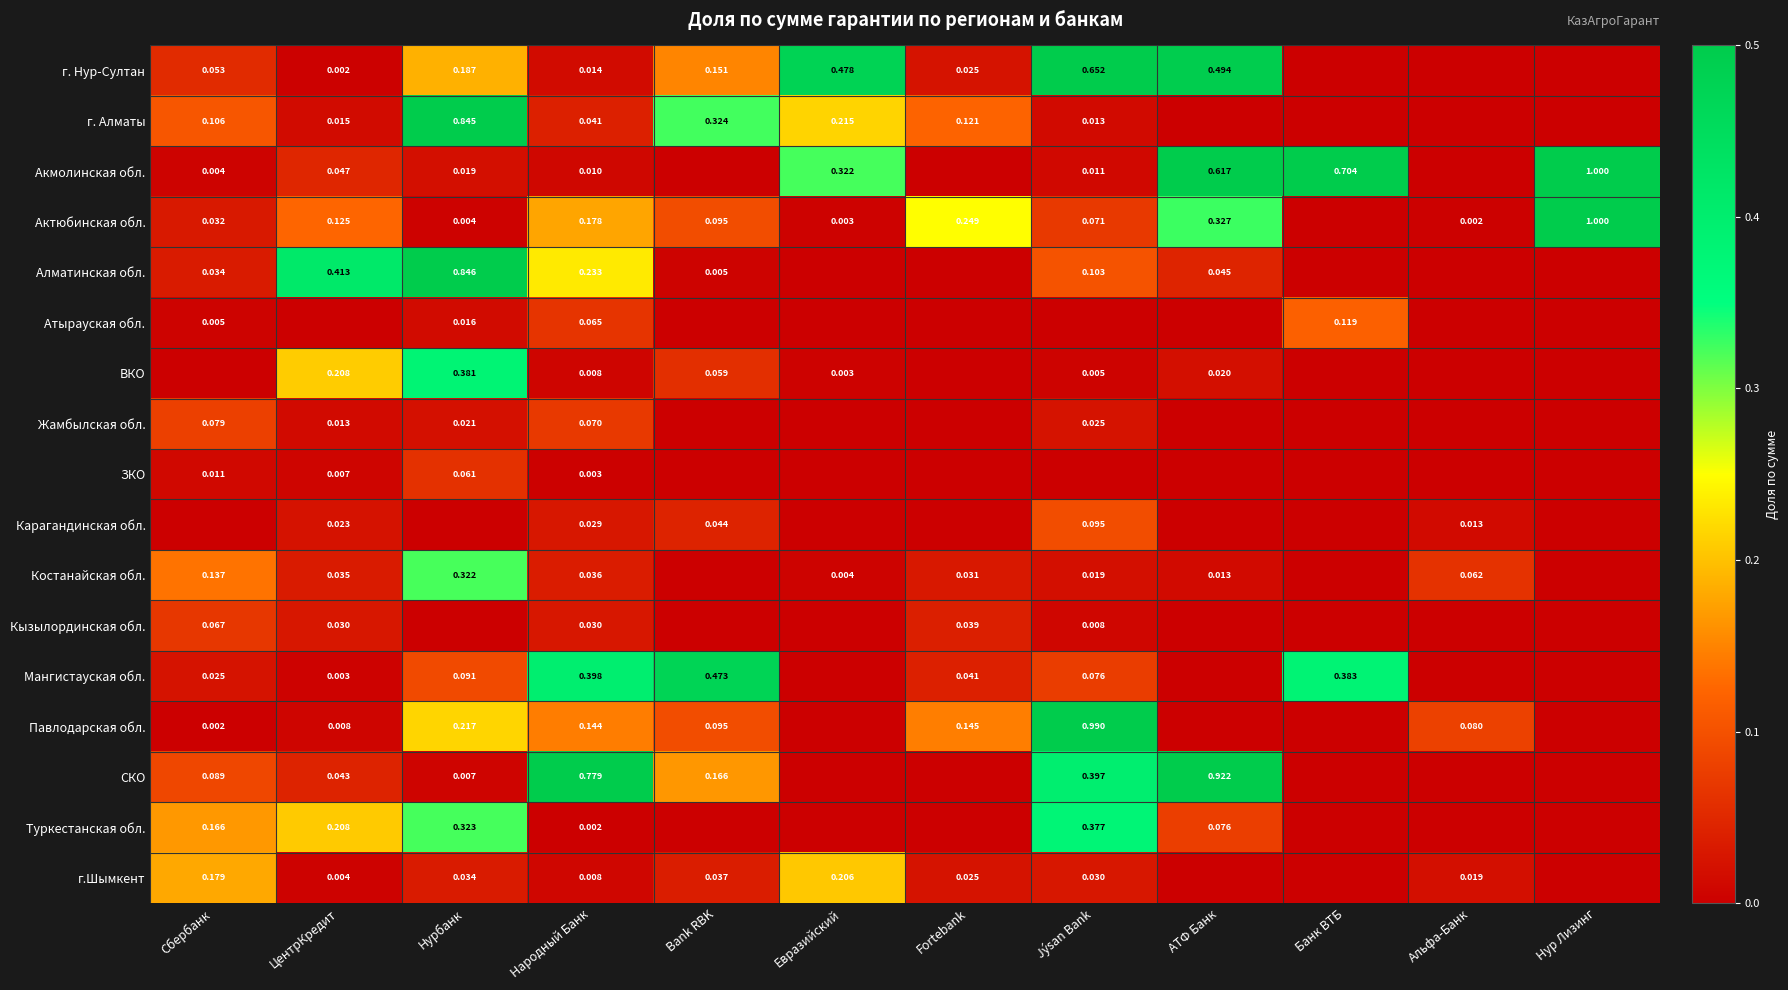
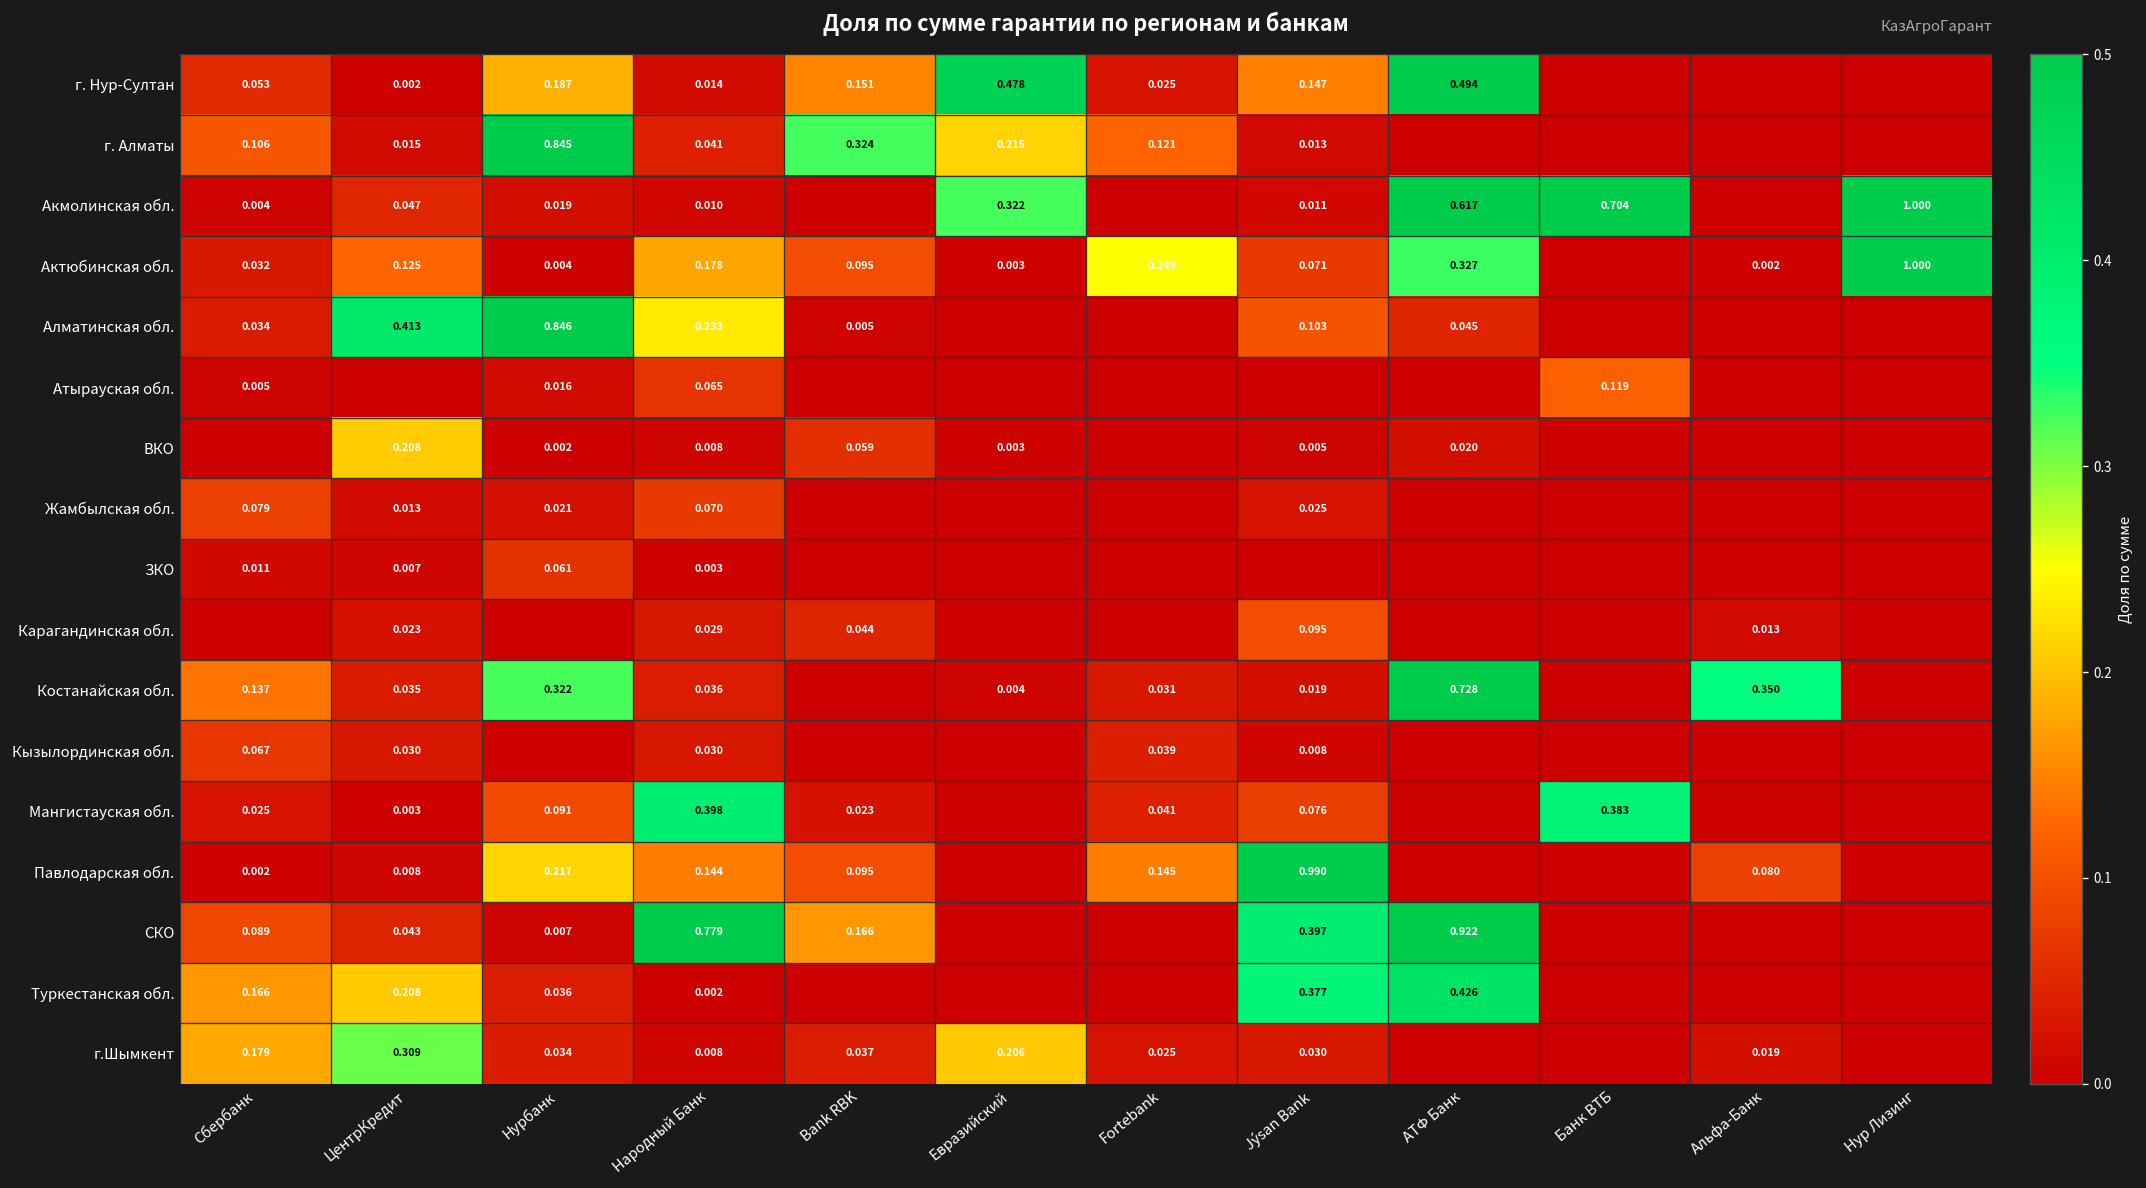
г. Нур-Султан, Jýsan Bank: 0.652 -> 0.147
ВКО, Нурбанк: 0.381 -> 0.002
Костанайская обл., АТФ Банк: 0.013 -> 0.728
Костанайская обл., Альфа-Банк: 0.062 -> 0.350
Мангистауская обл., Bank RBK: 0.473 -> 0.023
Туркестанская обл., Нурбанк: 0.323 -> 0.036
Туркестанская обл., АТФ Банк: 0.076 -> 0.426
г.Шымкент, ЦентрКредит: 0.004 -> 0.309
